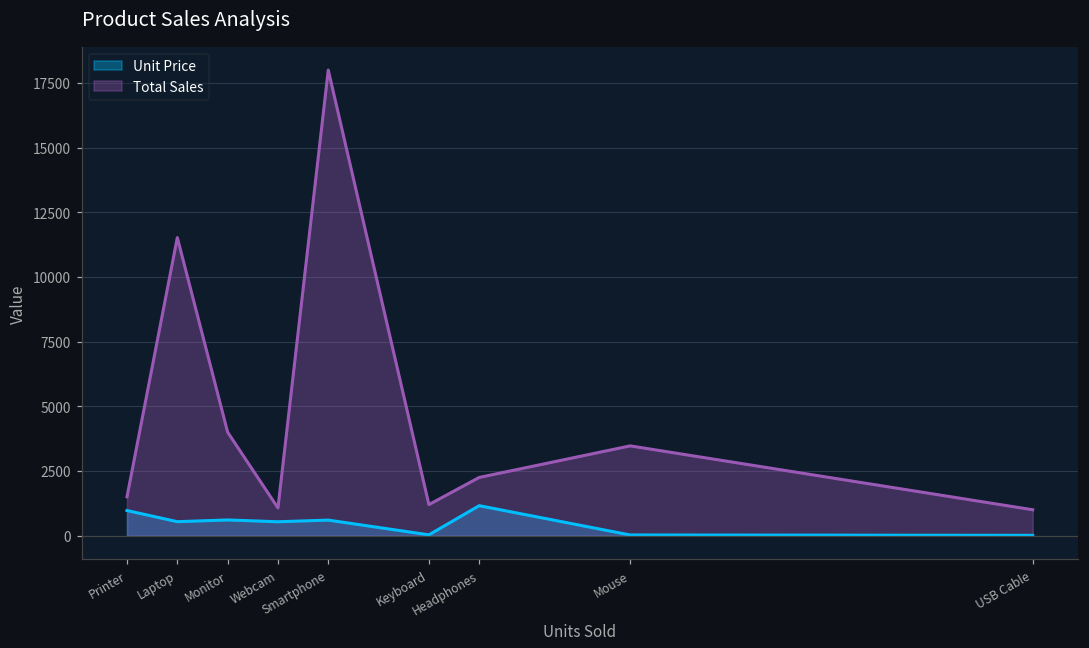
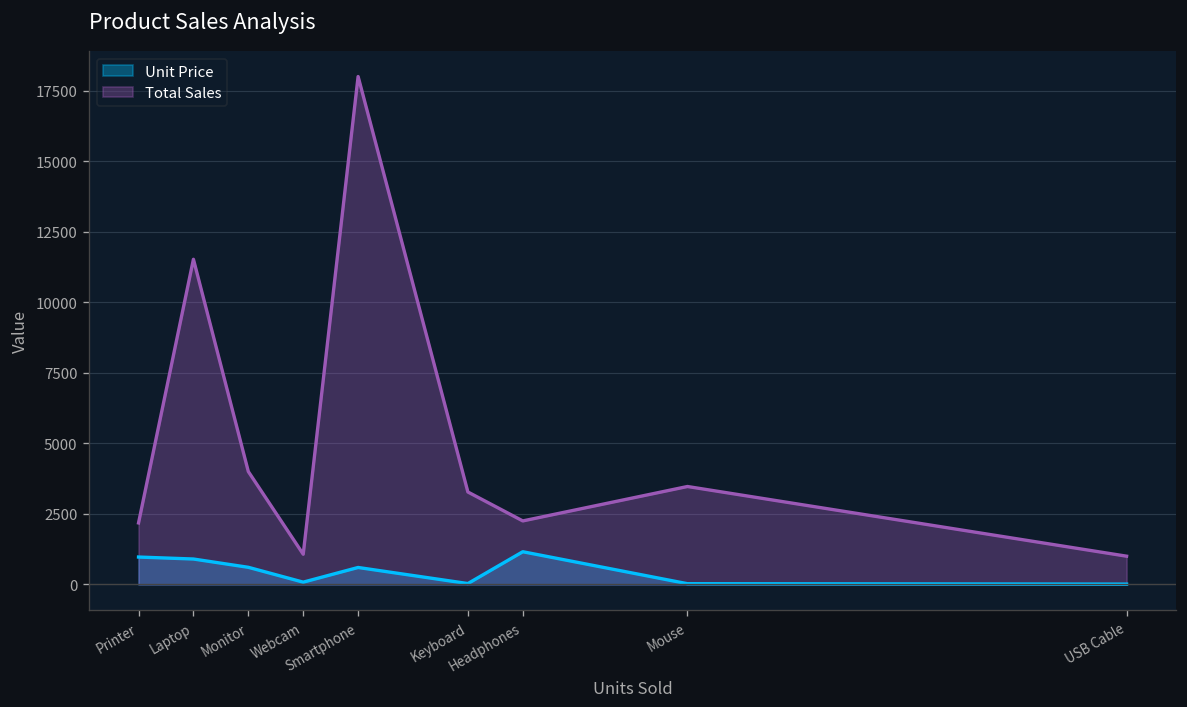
Total Sales, Printer: 1500 -> 2200
Unit Price, Laptop: 500 -> 900
Unit Price, Webcam: 500 -> 100
Total Sales, Keyboard: 1200 -> 3300
